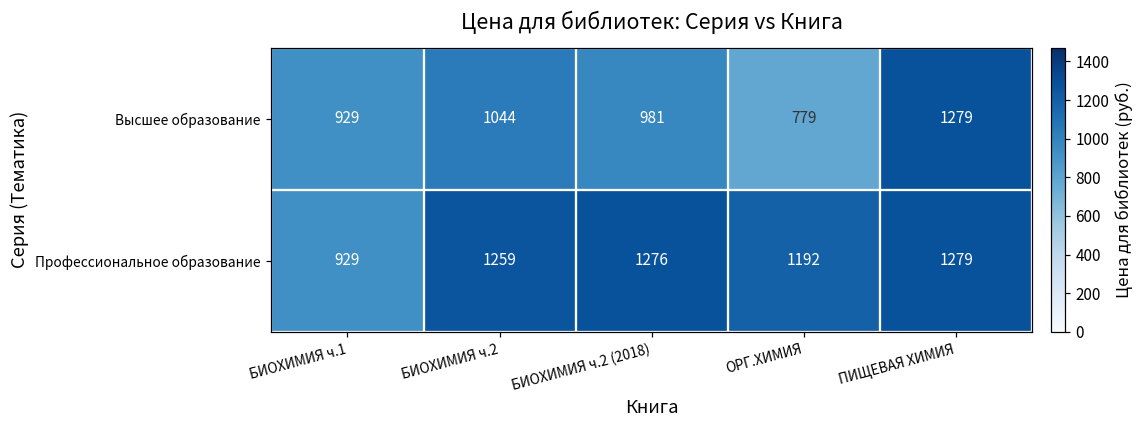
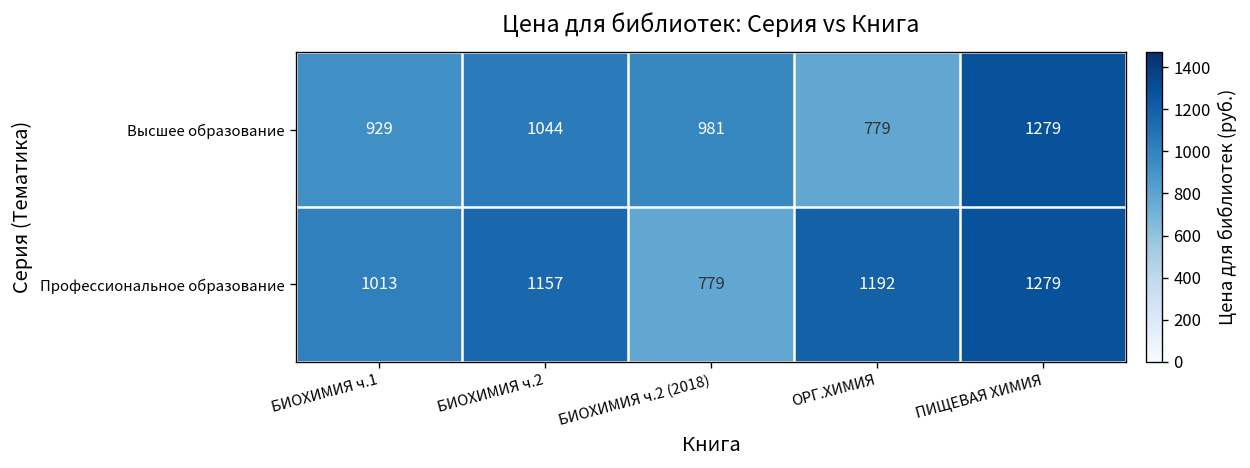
Профессиональное образование, БИОХИМИЯ ч.1: 929 -> 1013
Профессиональное образование, БИОХИМИЯ ч.2: 1259 -> 1157
Профессиональное образование, БИОХИМИЯ ч.2 (2018): 1276 -> 779
